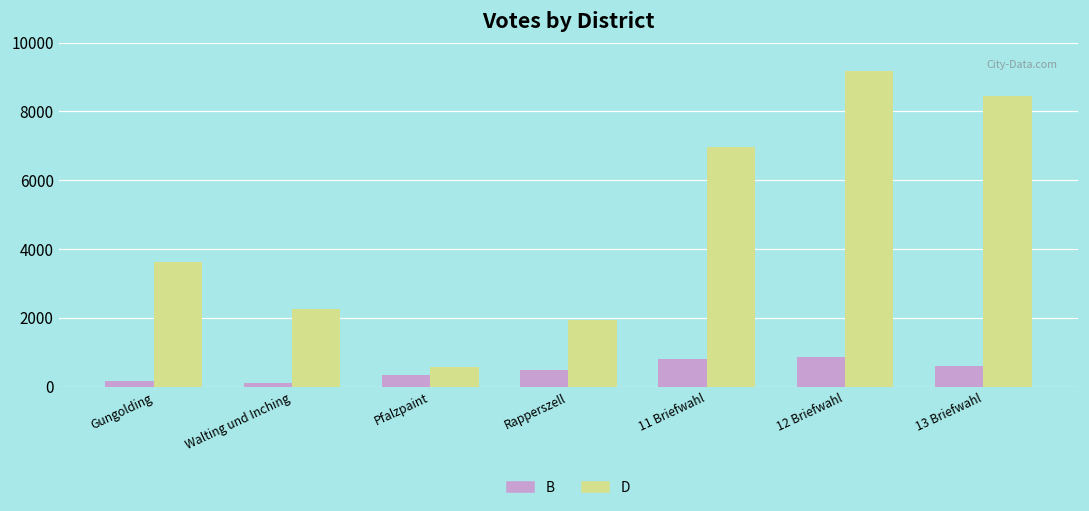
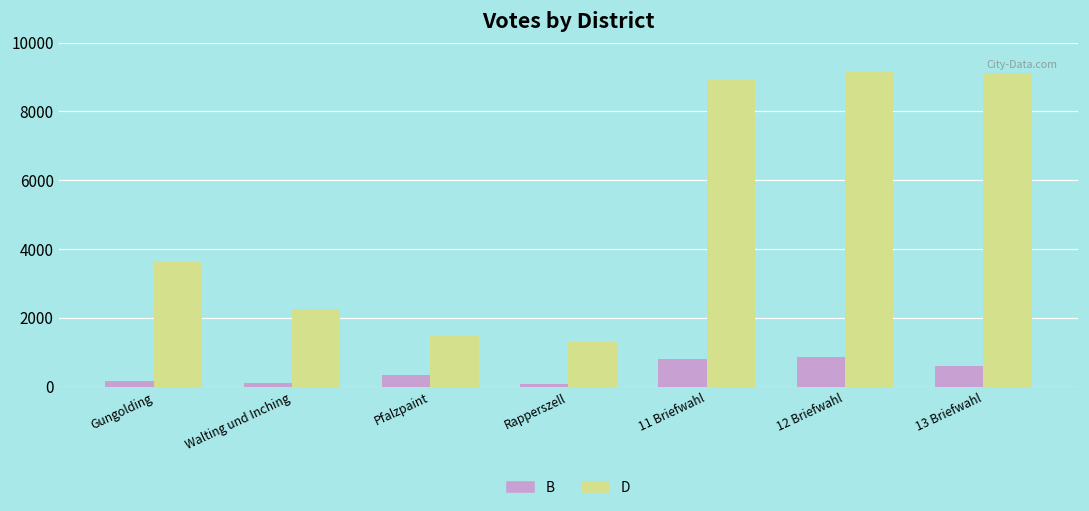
D, Pfalzpaint: 600 -> 1500
B, Rapperszell: 500 -> 100
D, Rapperszell: 1900 -> 1300
D, 11 Briefwahl: 7000 -> 8900
D, 13 Briefwahl: 8500 -> 9100
